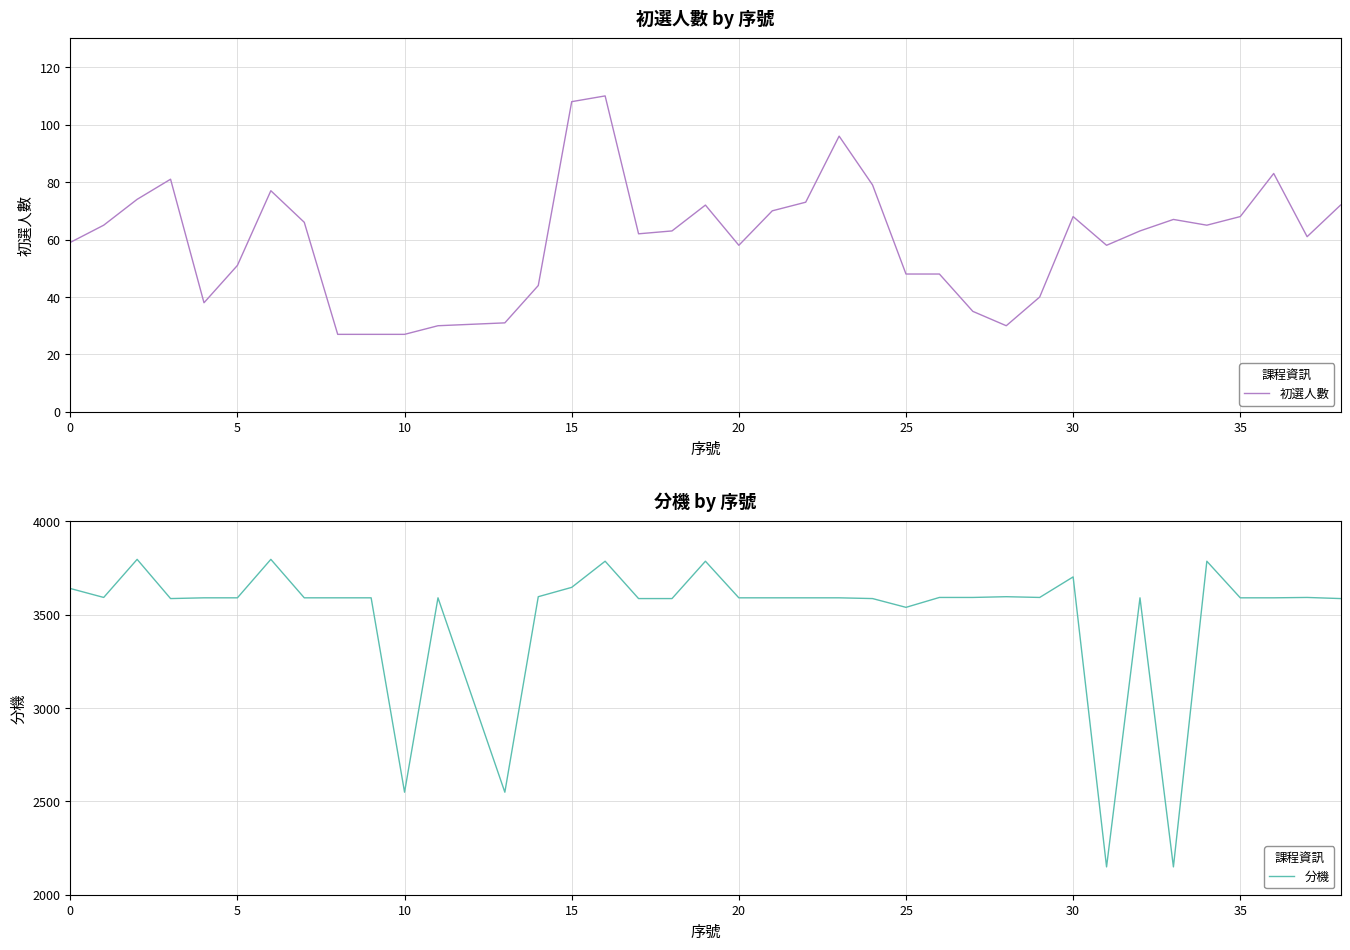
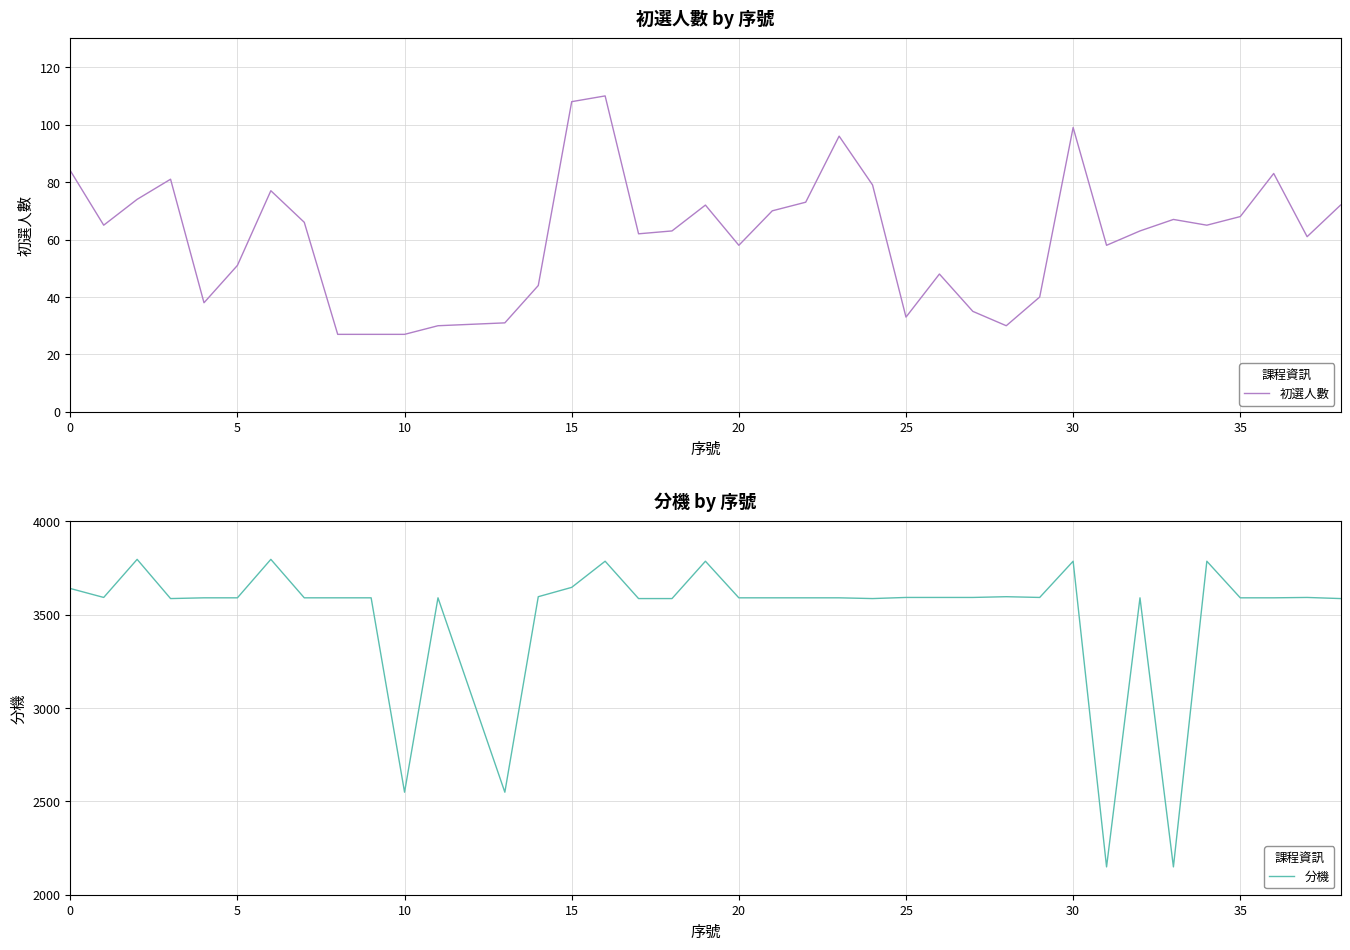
初選人數 by 序號, 0: 59 -> 84
初選人數 by 序號, 25: 48 -> 33
初選人數 by 序號, 30: 68 -> 99
分機 by 序號, 25: 3540 -> 3590
分機 by 序號, 30: 3700 -> 3790
